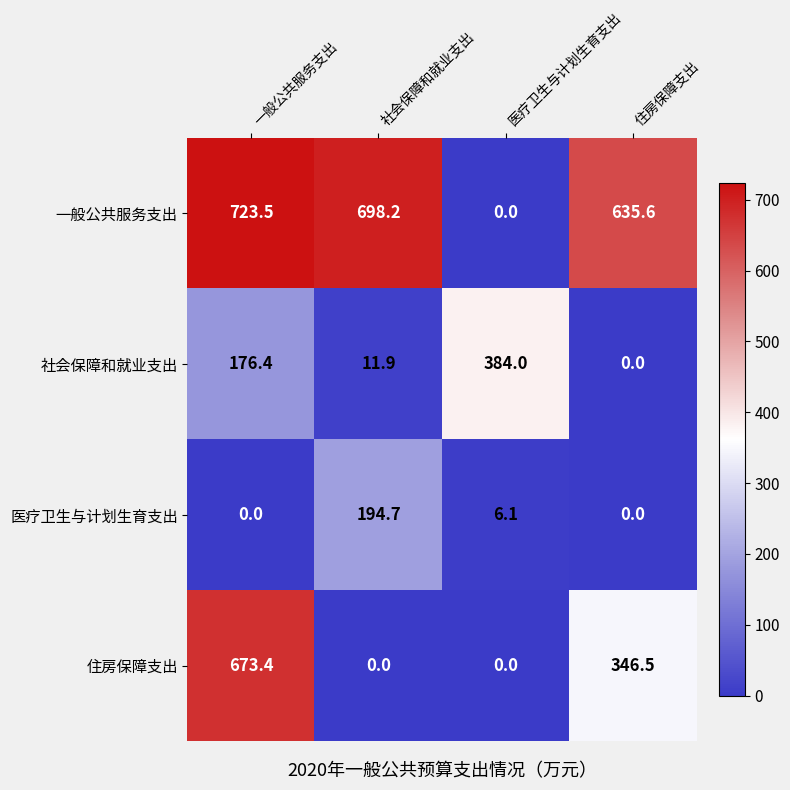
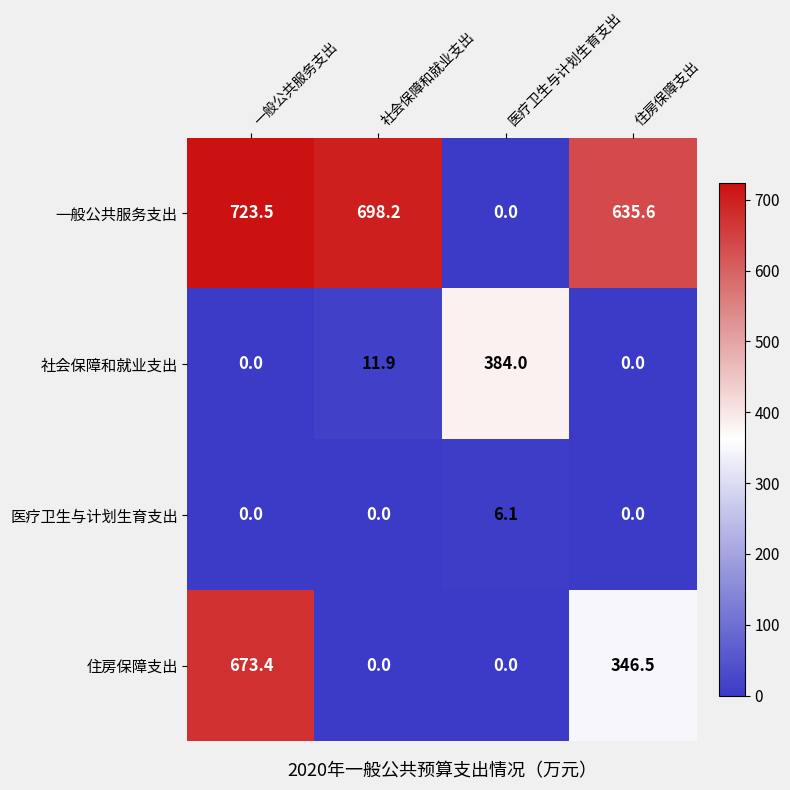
社会保障和就业支出, 一般公共服务支出: 176.4 -> 0.0
医疗卫生与计划生育支出, 社会保障和就业支出: 194.7 -> 0.0
